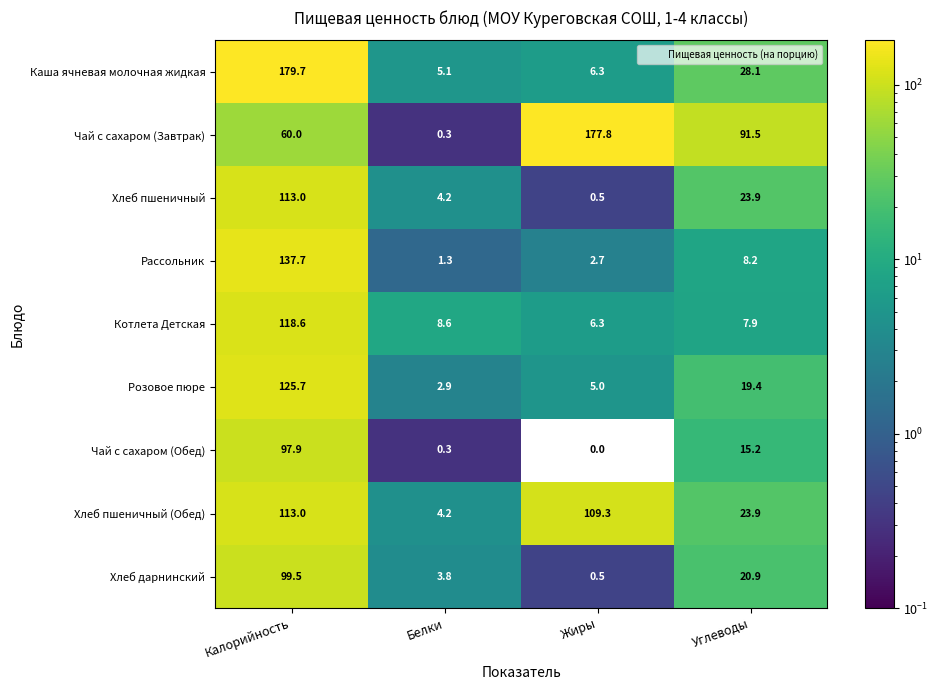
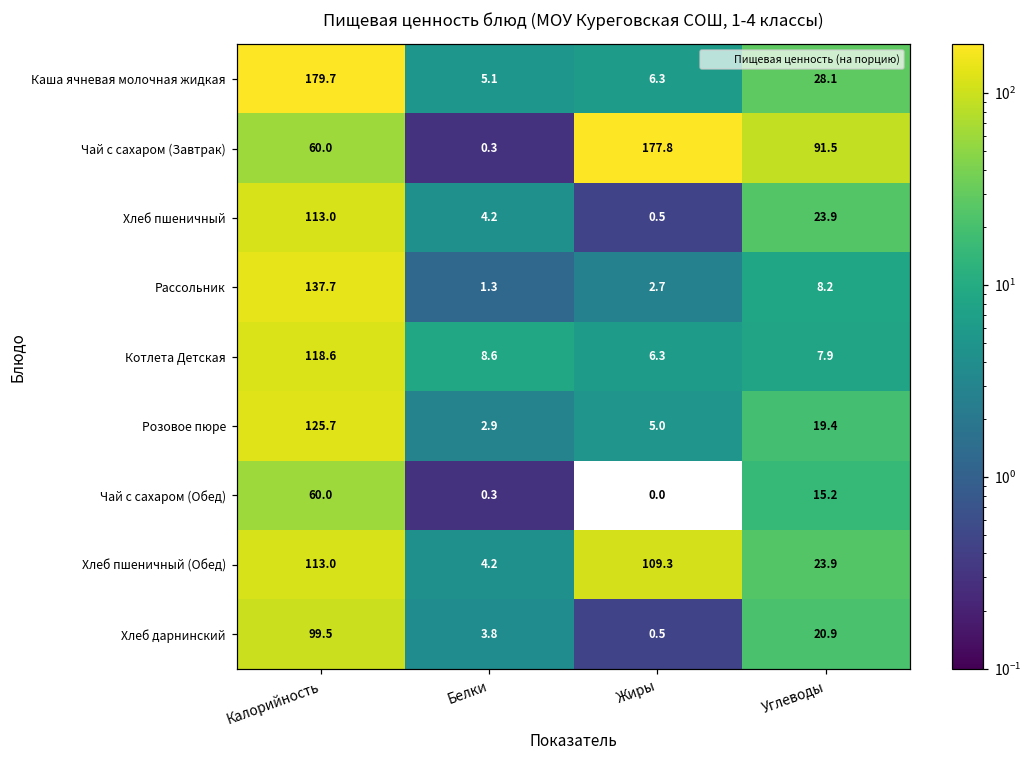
Чай с сахаром (Обед), Калорийность: 97.9 -> 60.0
